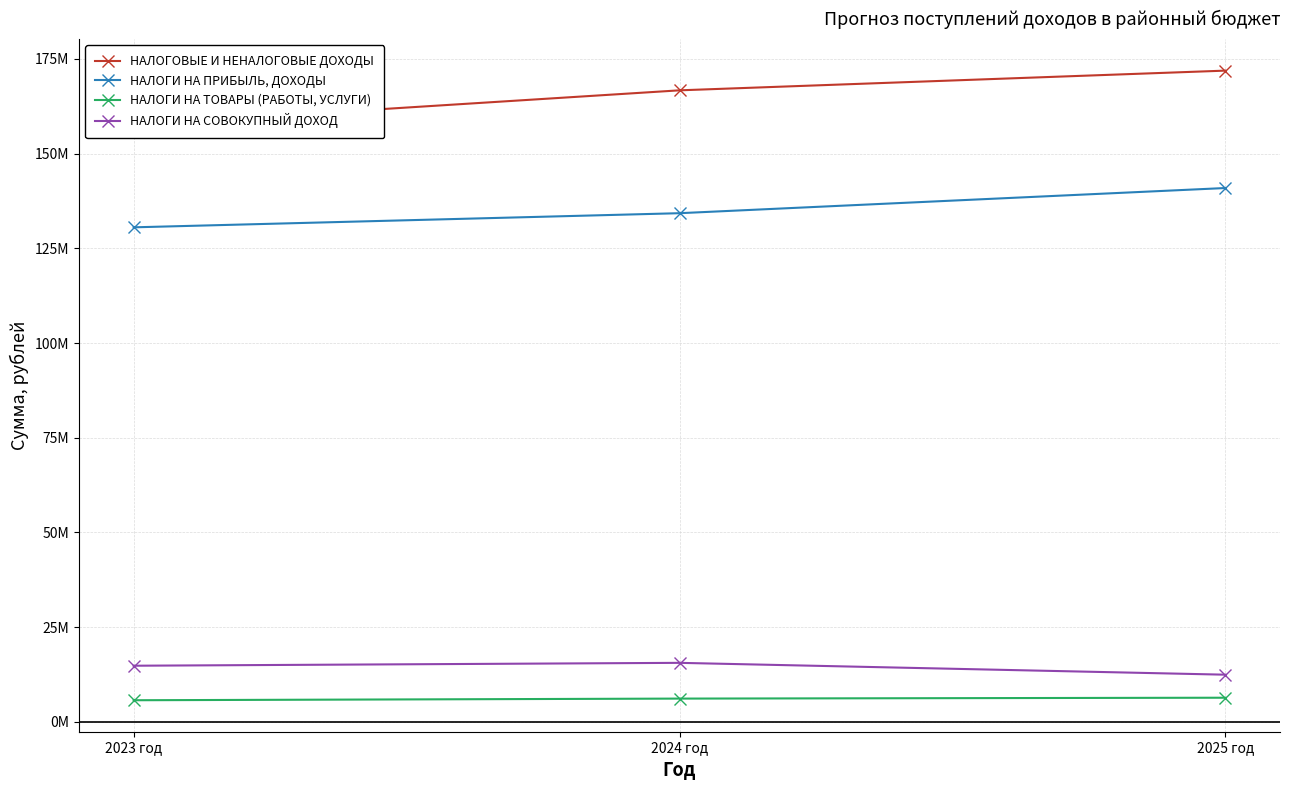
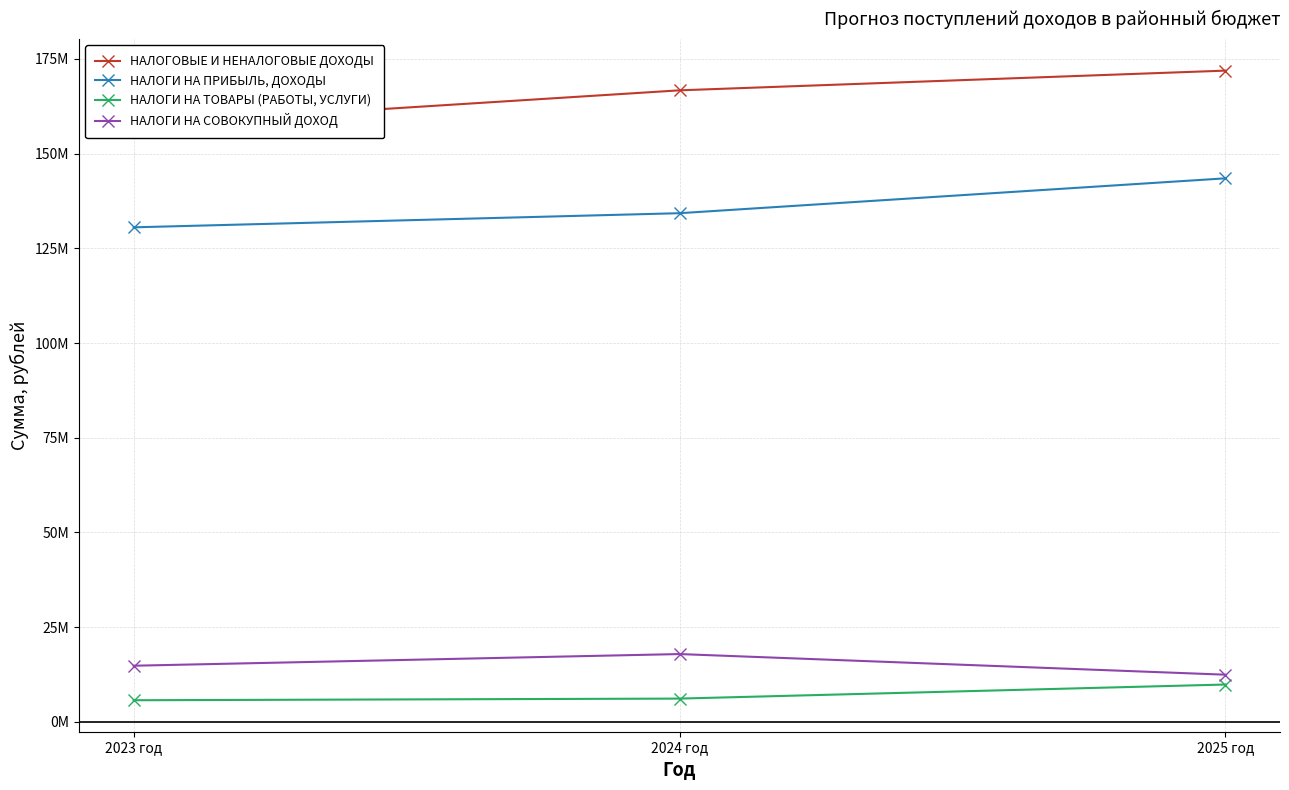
НАЛОГИ НА СОВОКУПНЫЙ ДОХОД, 2024 год: 16000000 -> 18000000
НАЛОГИ НА ПРИБЫЛЬ, ДОХОДЫ, 2025 год: 141000000 -> 143000000
НАЛОГИ НА ТОВАРЫ (РАБОТЫ, УСЛУГИ), 2025 год: 6000000 -> 10000000
